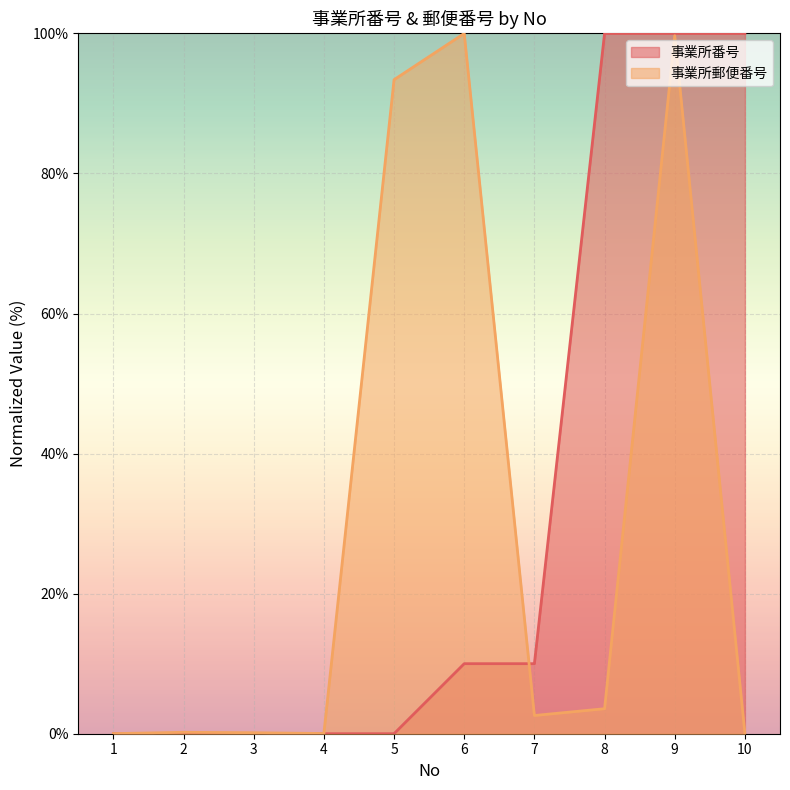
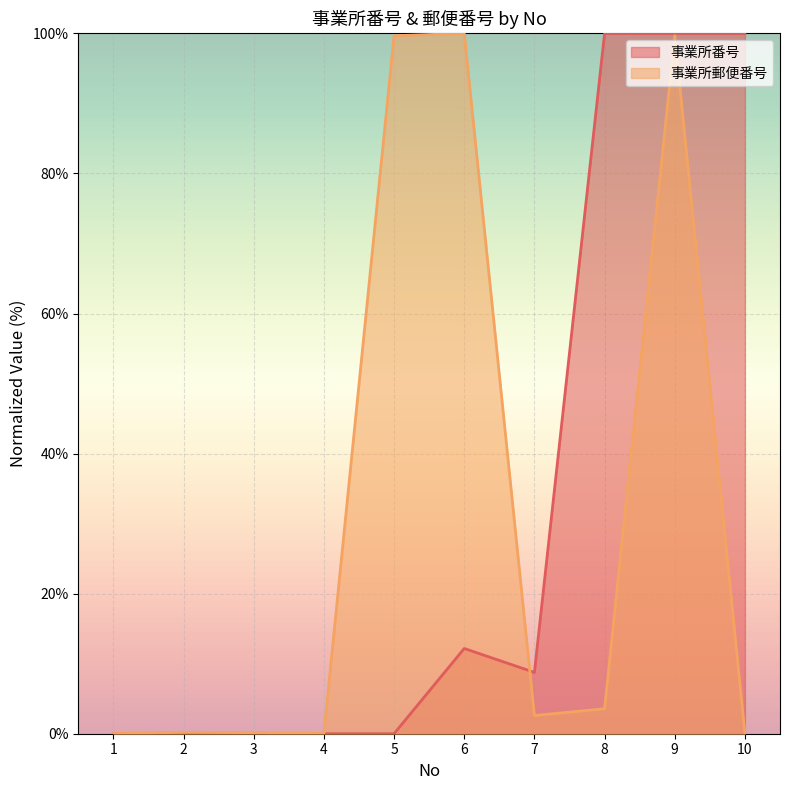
事業所郵便番号, 5: 93% -> 100%
事業所番号, 6: 10% -> 12%
事業所番号, 7: 10% -> 9%
